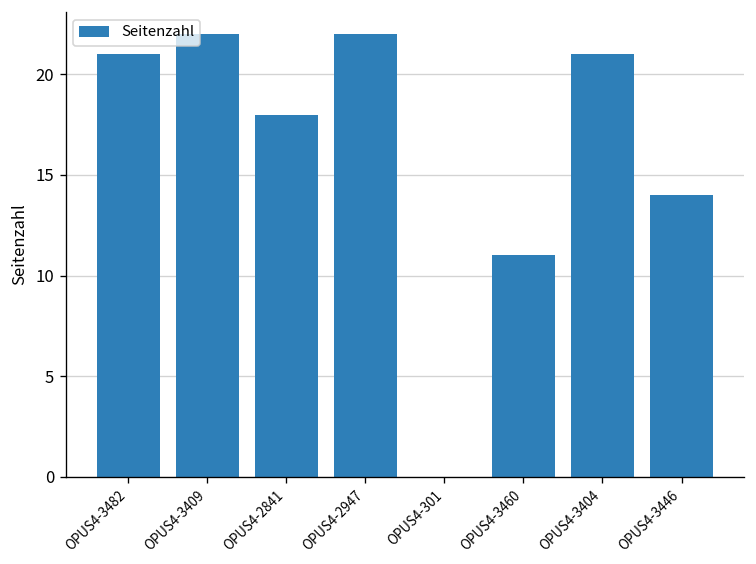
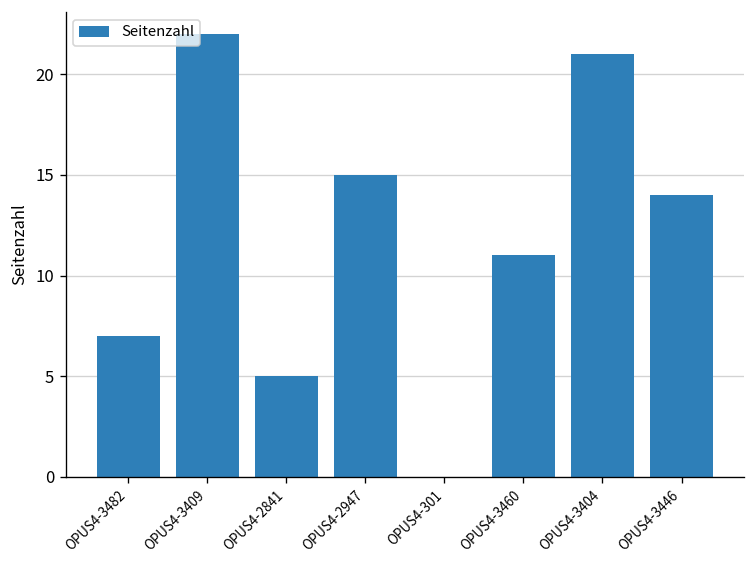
OPUS4-3482: 21 -> 7
OPUS4-2841: 18 -> 5
OPUS4-2947: 22 -> 15
